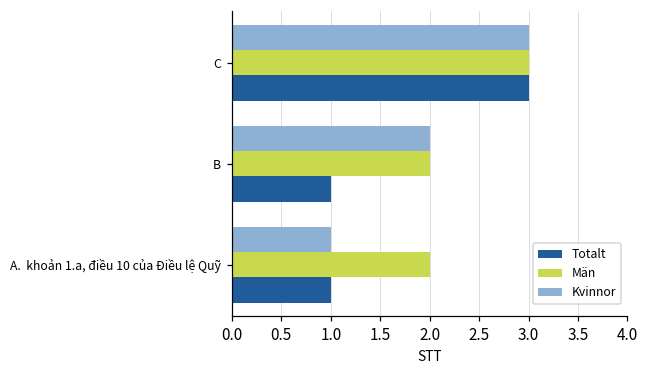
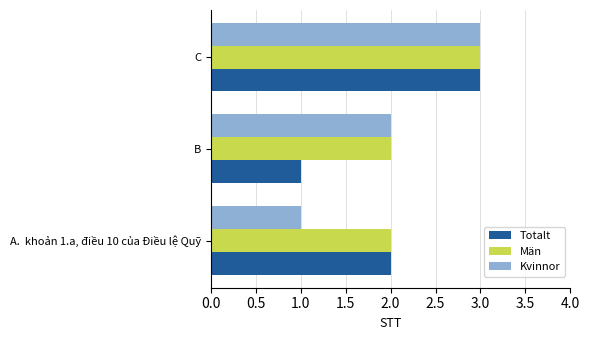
Totalt, A. khoản 1.a, điều 10 của Điều lệ Quỹ: 1 -> 2
